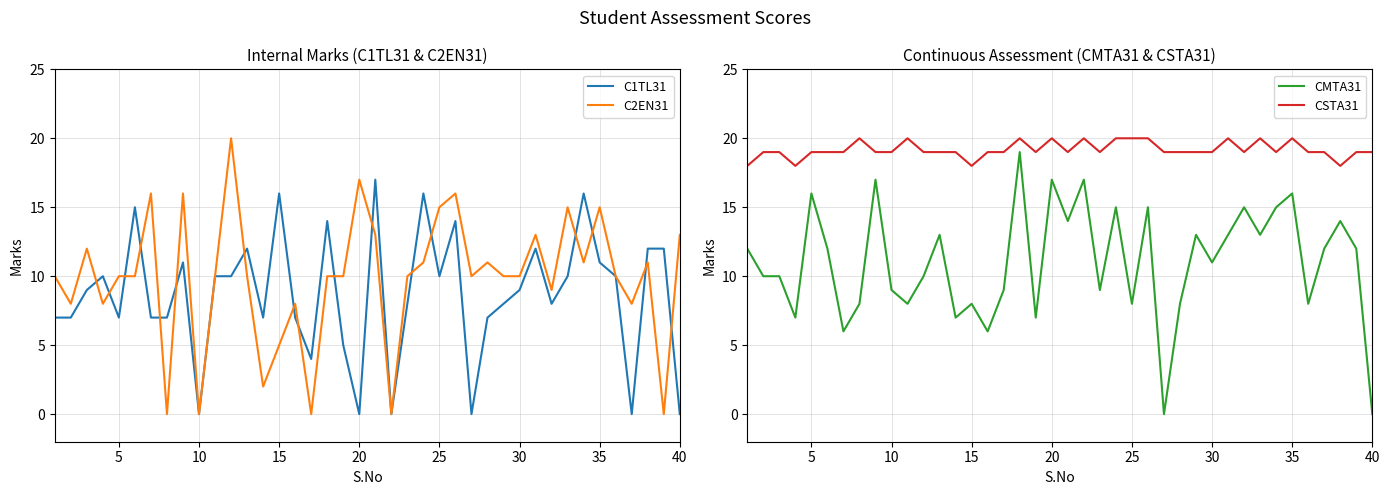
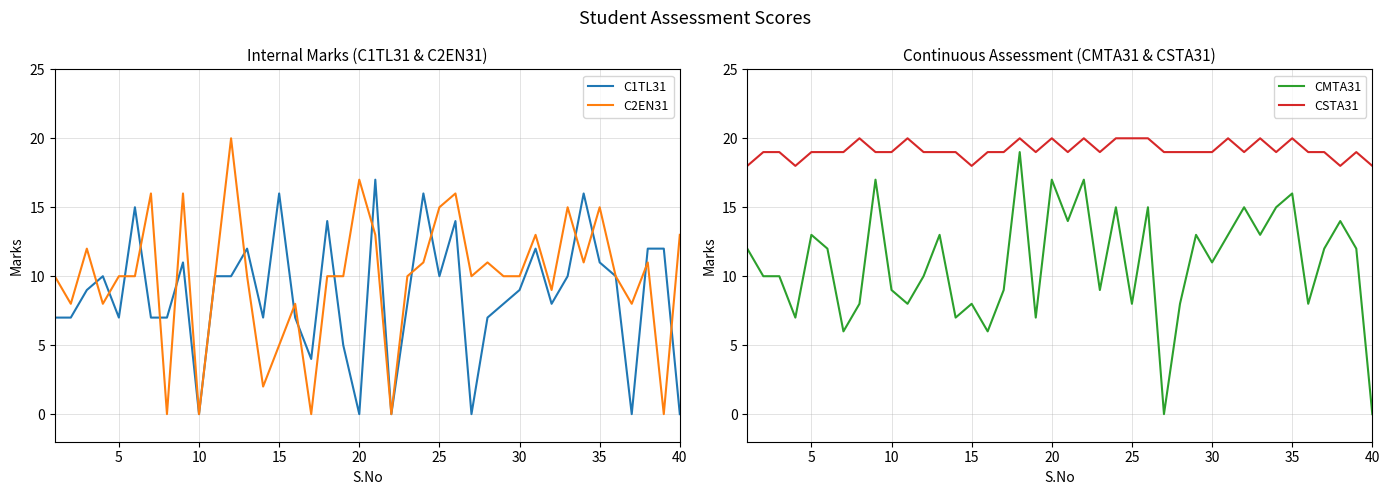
Continuous Assessment (CMTA31 & CSTA31), CMTA31, 5: 16 -> 13
Continuous Assessment (CMTA31 & CSTA31), CSTA31, 40: 19 -> 18
